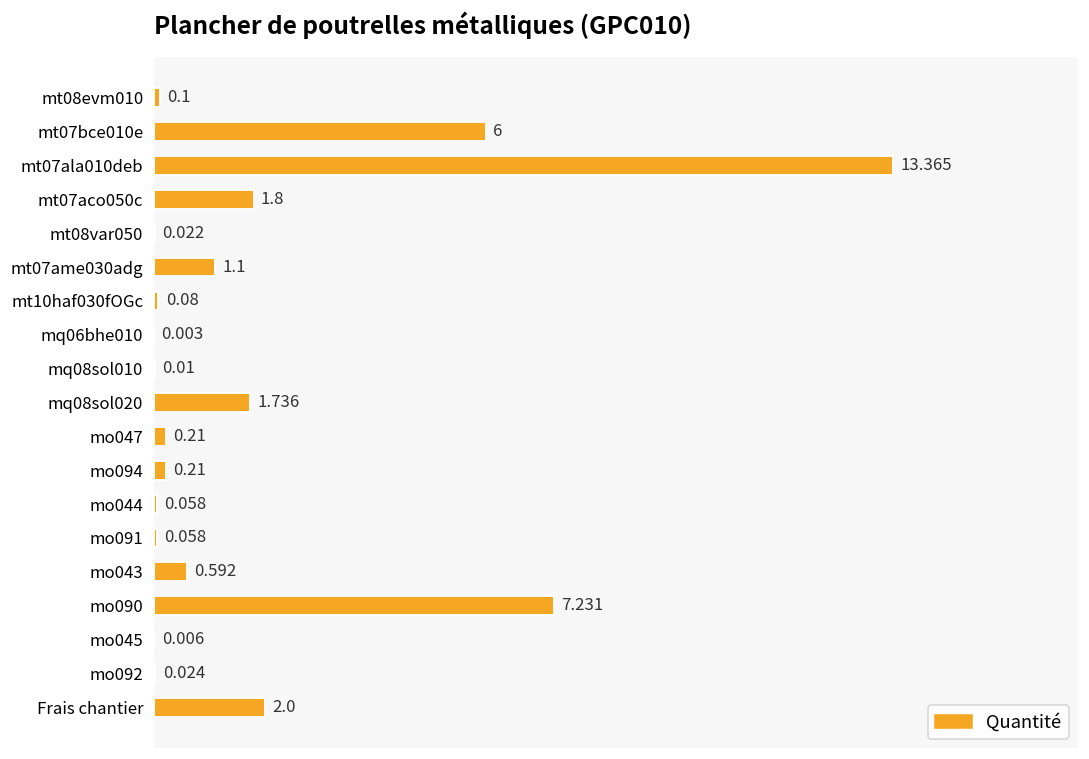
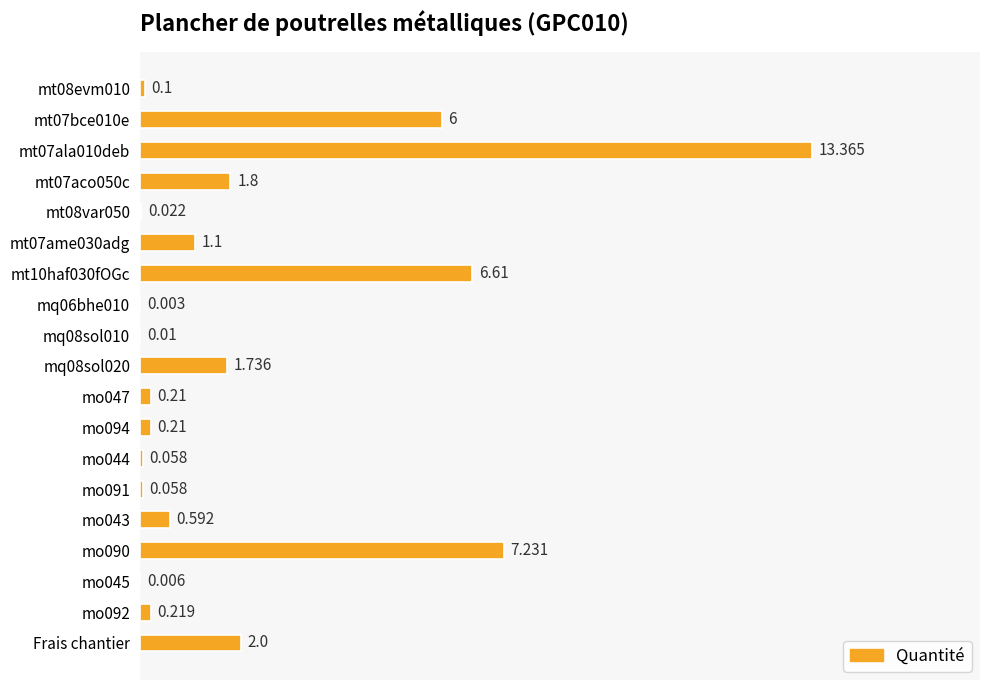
mt10haf030fOGc: 0.08 -> 6.61
mo092: 0.024 -> 0.219
